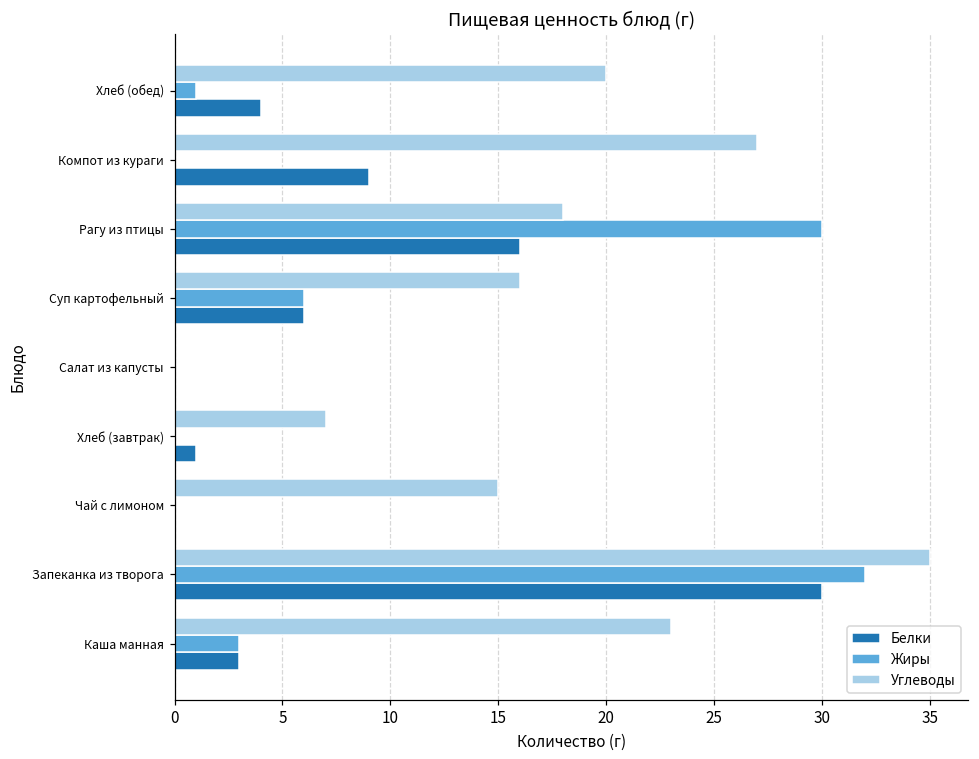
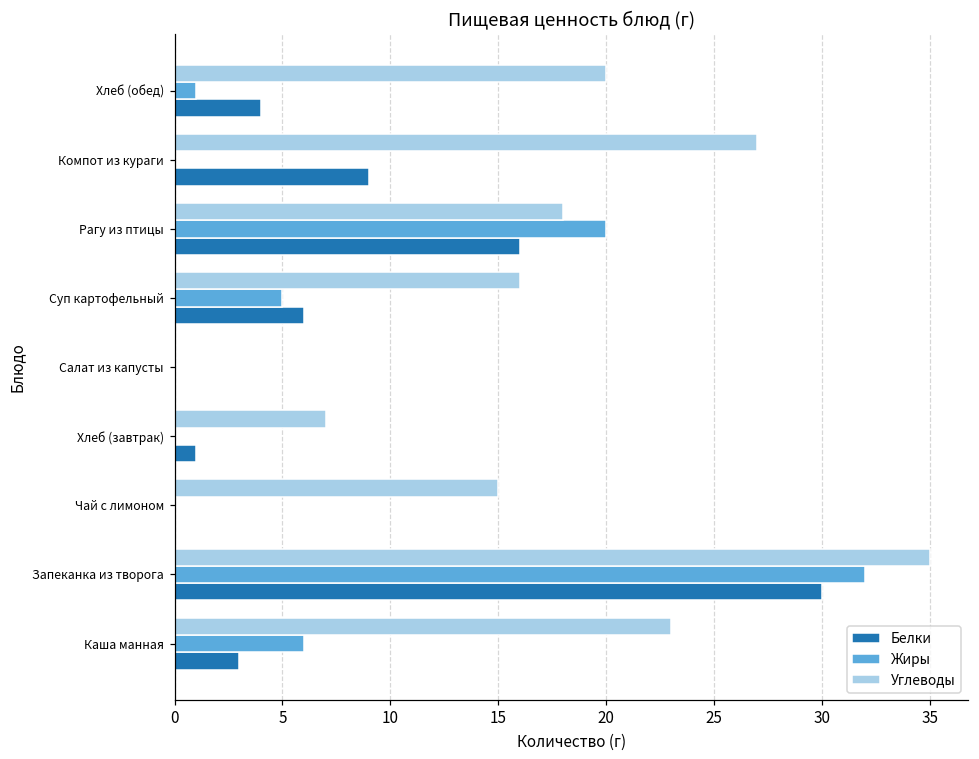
Жиры, Рагу из птицы: 30 -> 20
Жиры, Суп картофельный: 6 -> 5
Жиры, Каша манная: 3 -> 6
